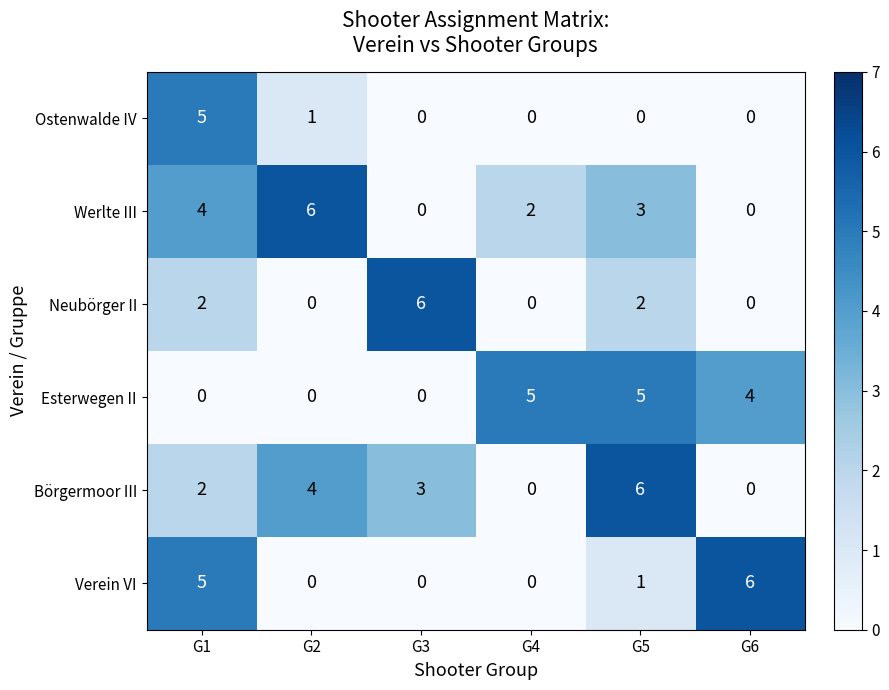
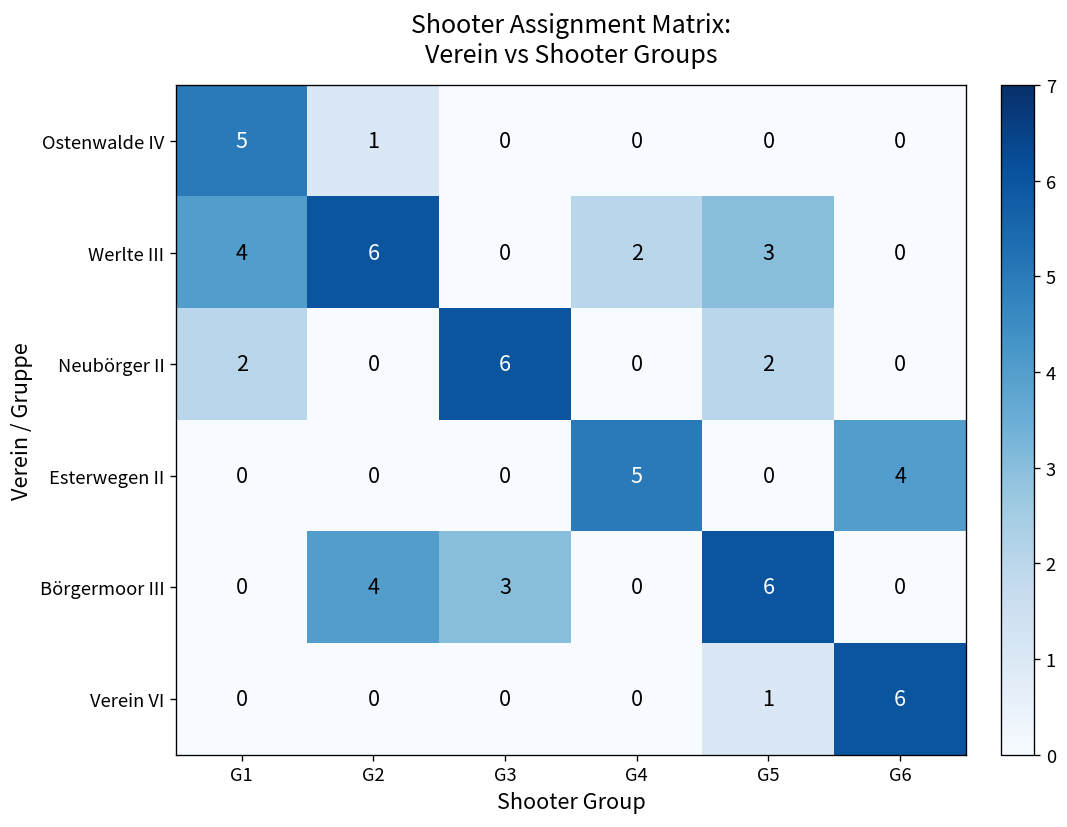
Esterwegen II, G5: 5 -> 0
Börgermoor III, G1: 2 -> 0
Verein VI, G1: 5 -> 0
